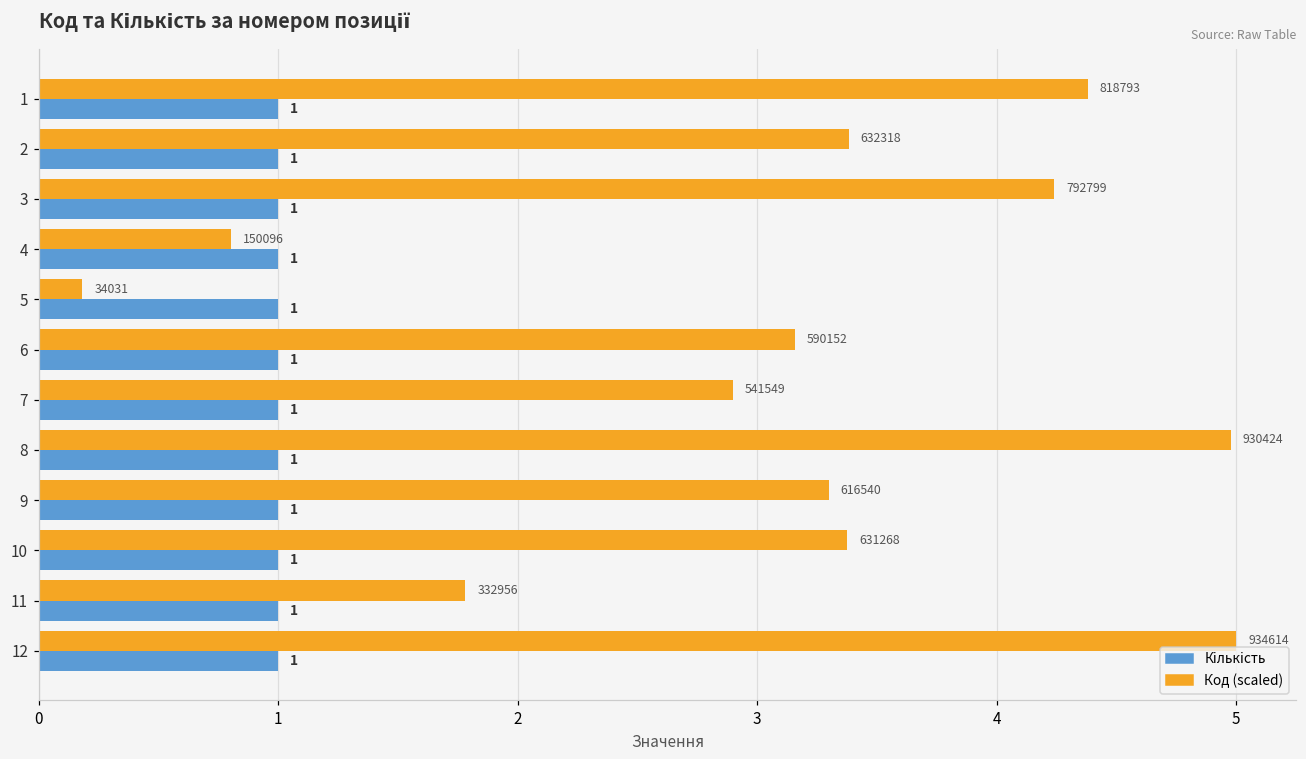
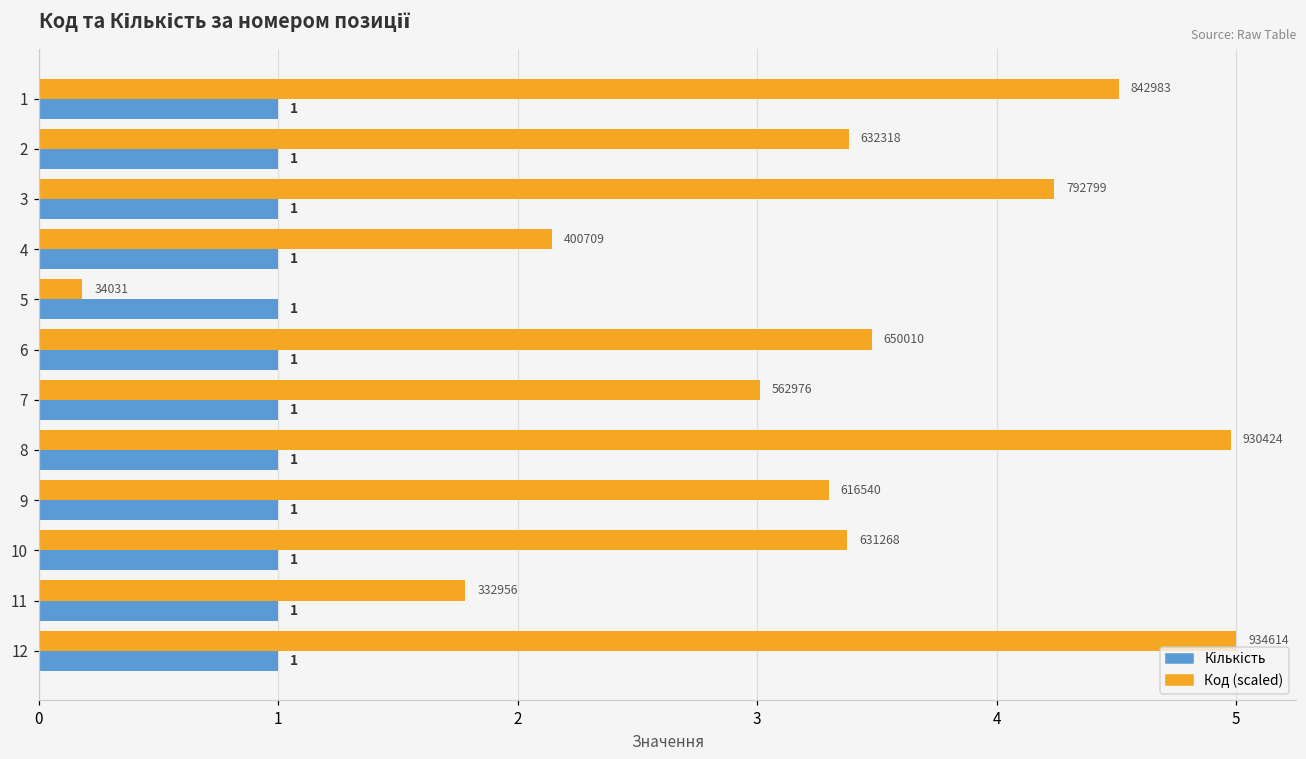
Код (scaled), 1: 818793 -> 842983
Код (scaled), 4: 150096 -> 400709
Код (scaled), 6: 590152 -> 650010
Код (scaled), 7: 541549 -> 562976
